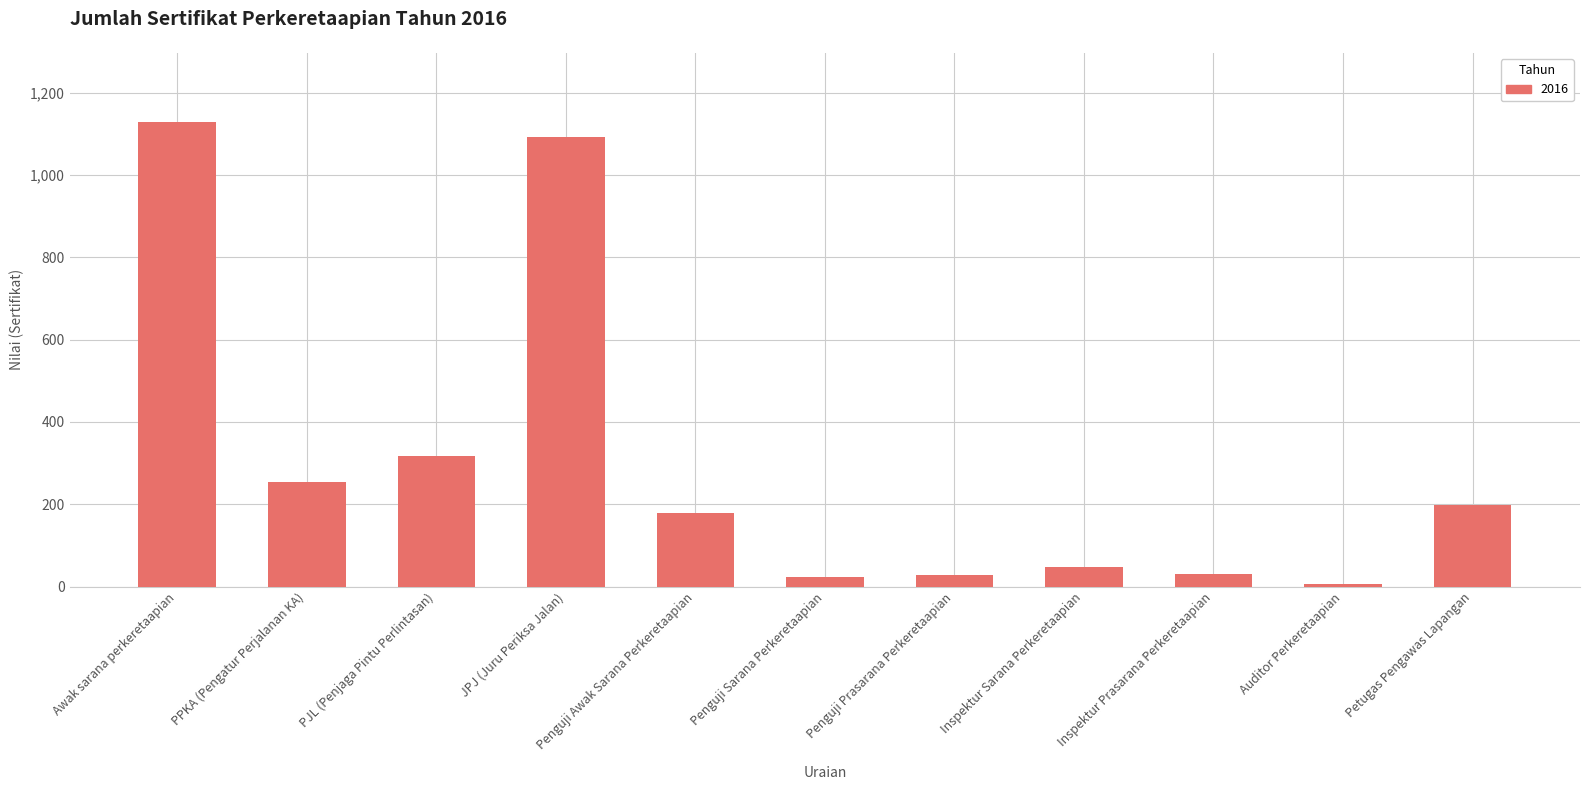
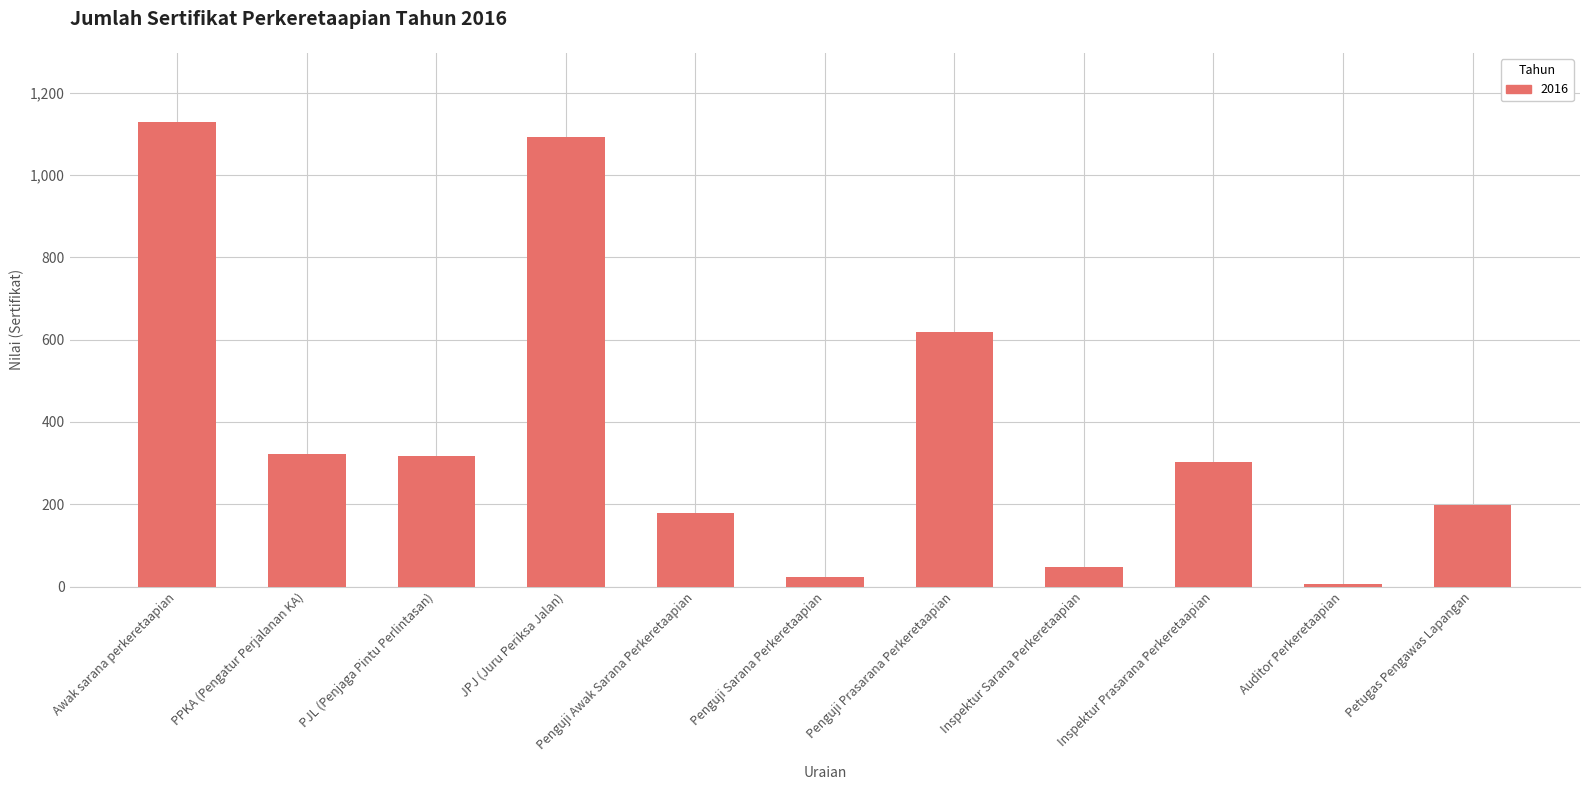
PPKA (Pengatur Perjalanan KA): 250 -> 320
Penguji Prasarana Perkeretaapian: 30 -> 620
Inspektur Prasarana Perkeretaapian: 30 -> 300
